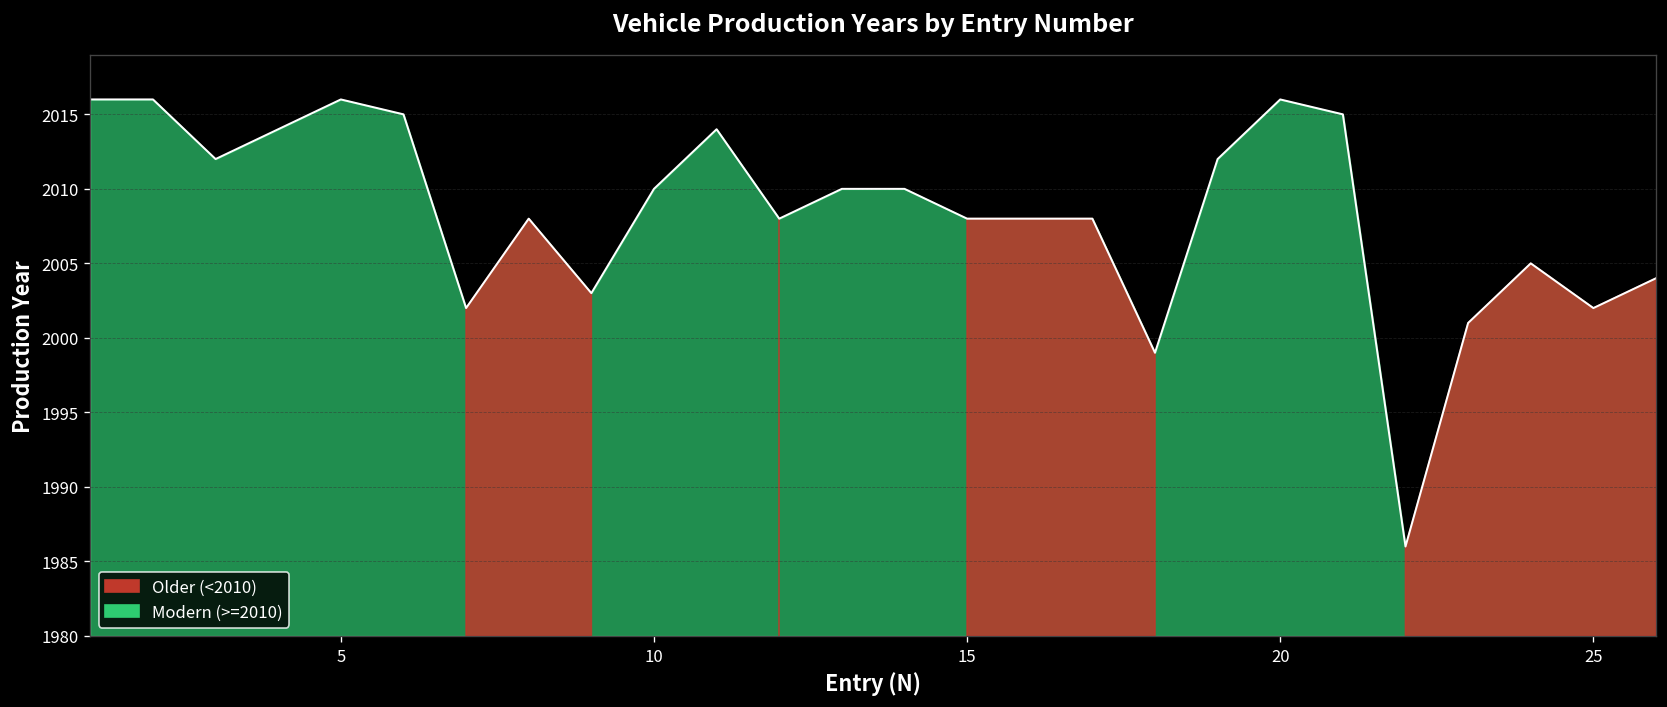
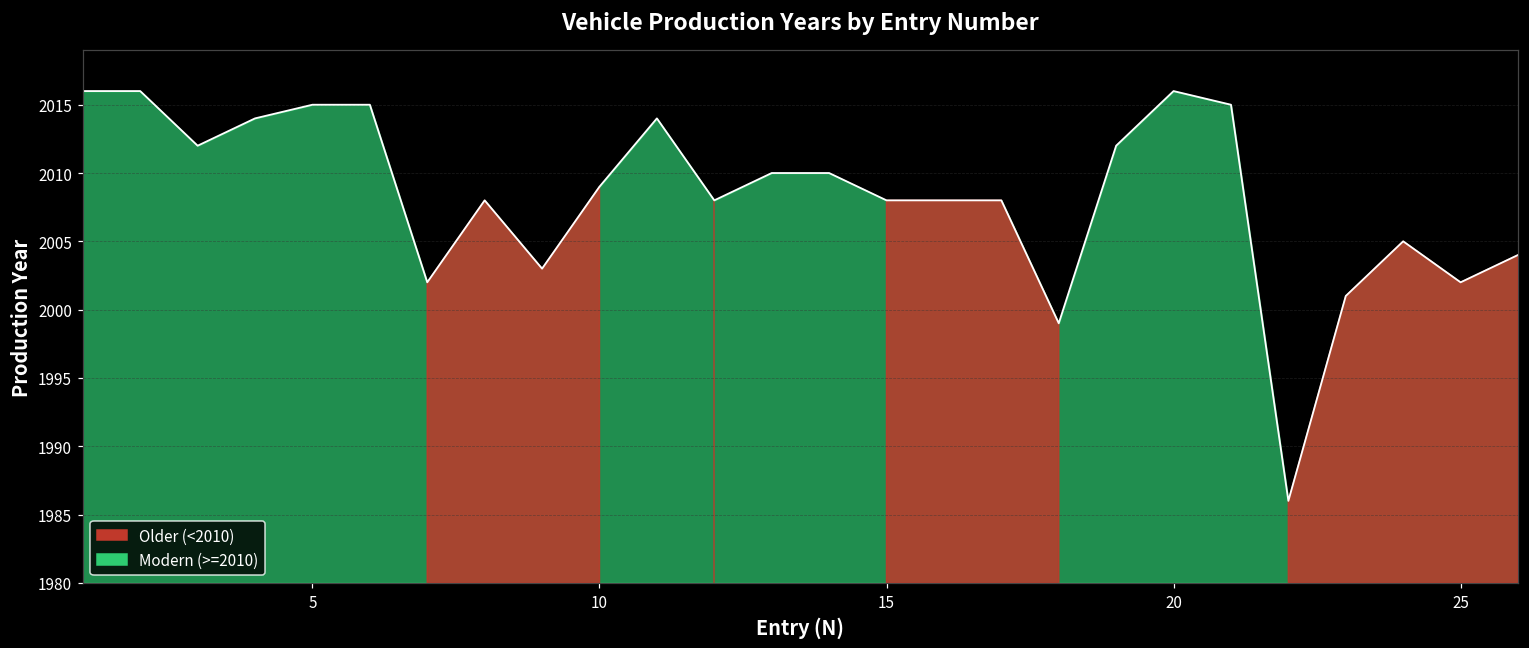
5: 2016 -> 2015
10: 2010 -> 2009
